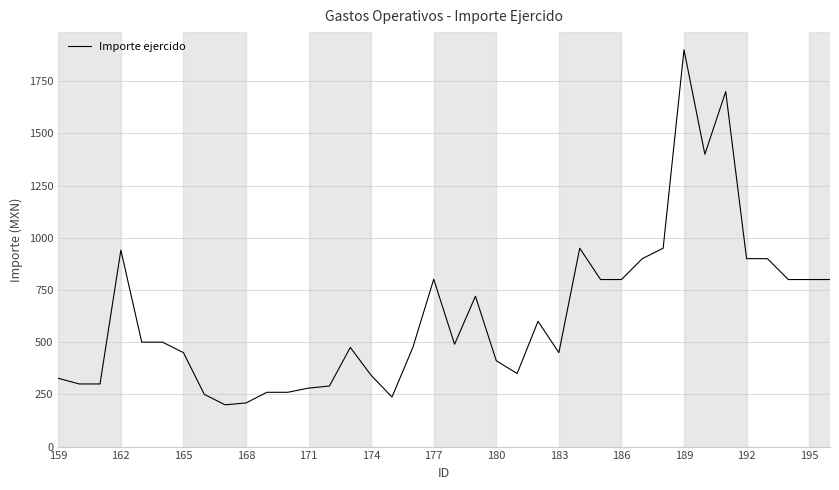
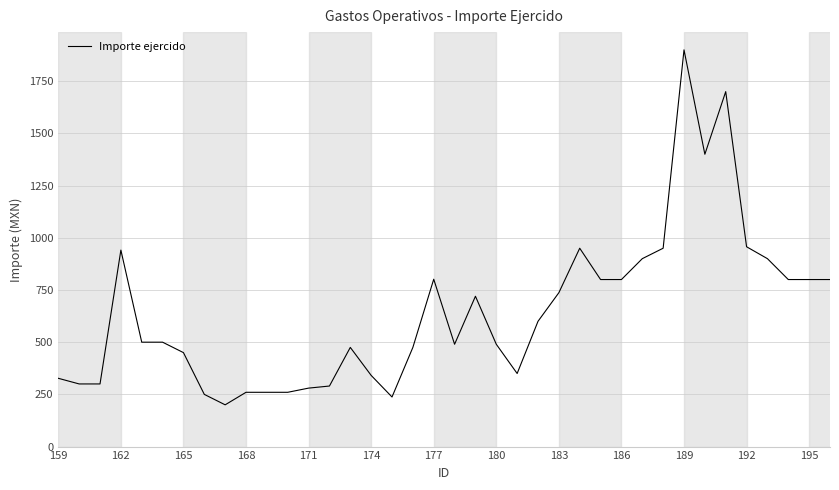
168: 210 -> 260
180: 410 -> 490
183: 450 -> 740
192: 900 -> 960
